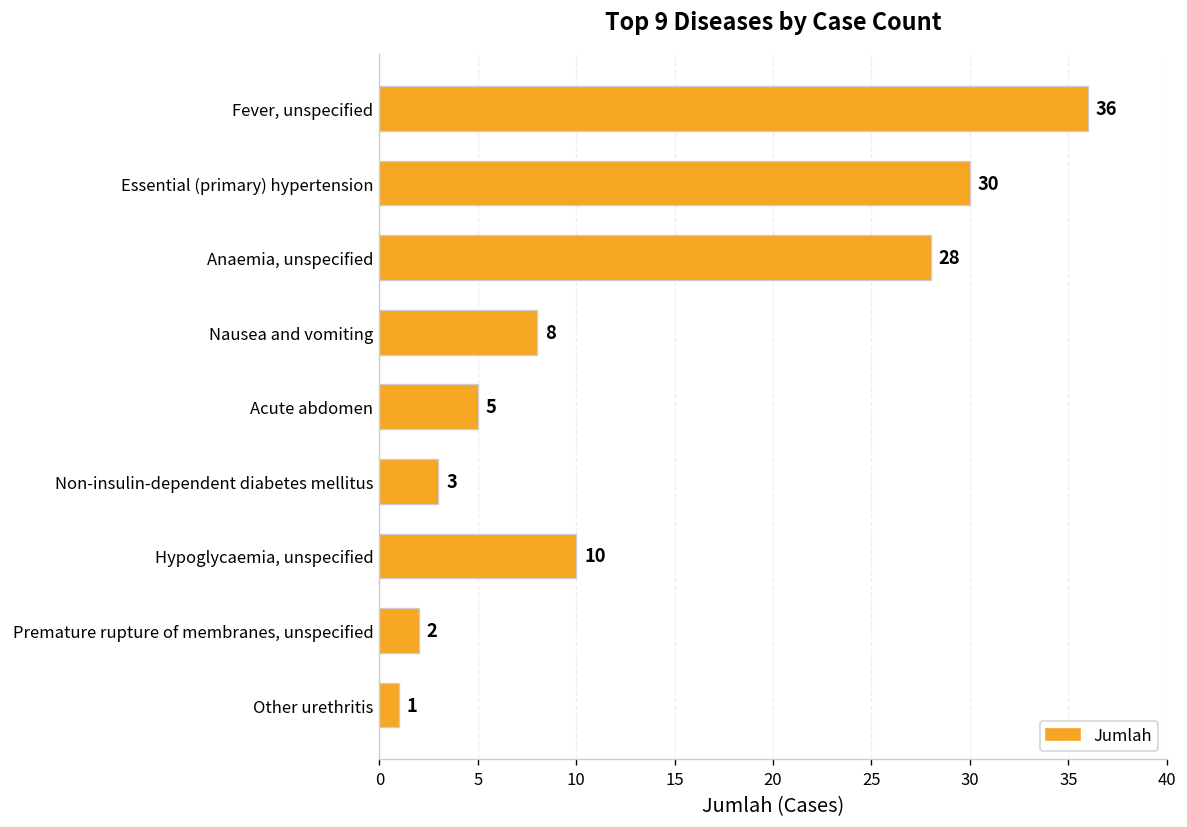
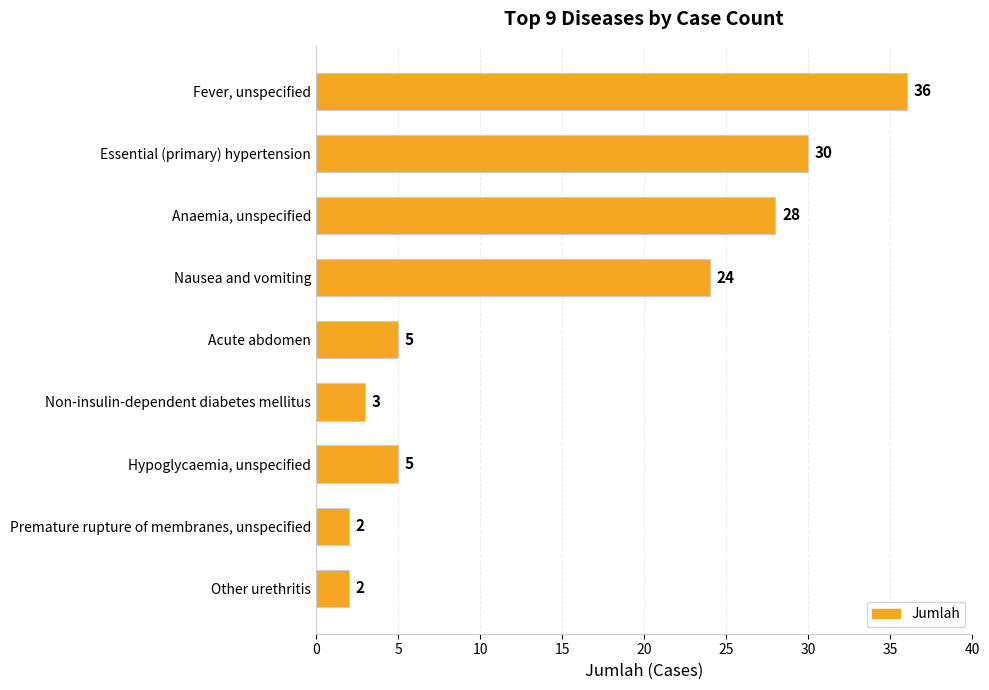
Nausea and vomiting: 8 -> 24
Hypoglycaemia, unspecified: 10 -> 5
Other urethritis: 1 -> 2
